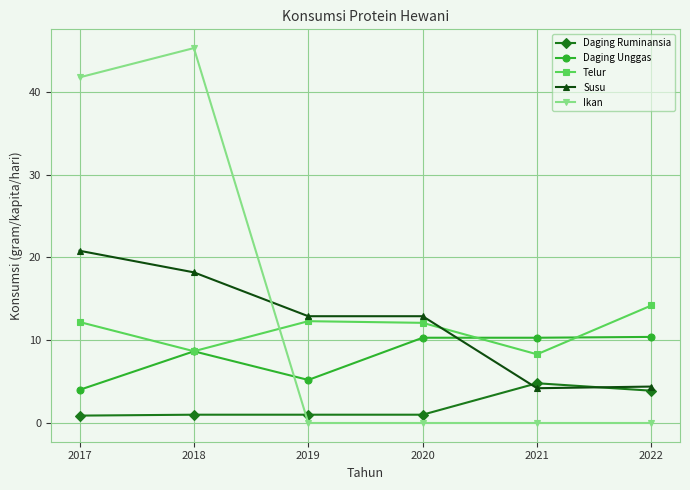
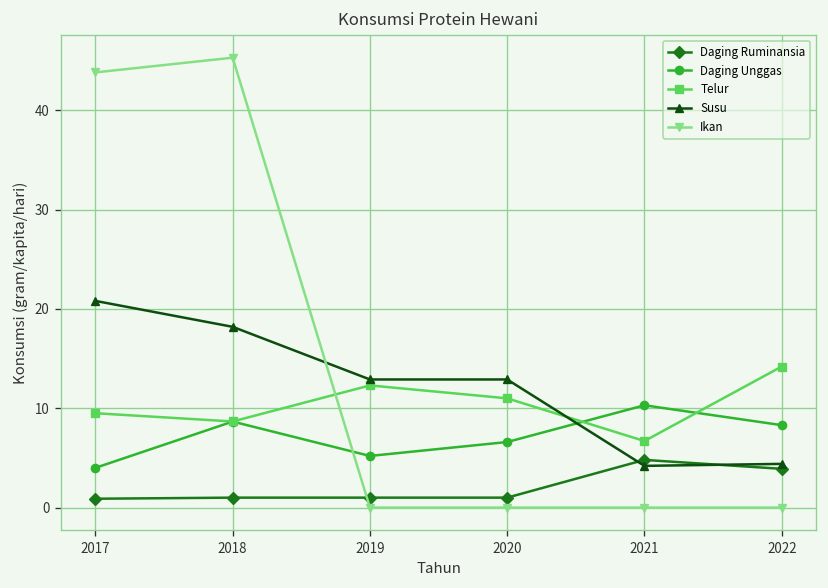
Telur, 2017: 12 -> 10
Ikan, 2017: 42 -> 44
Daging Unggas, 2020: 10 -> 7
Telur, 2020: 12 -> 11
Telur, 2021: 8 -> 7
Daging Unggas, 2022: 10 -> 8
